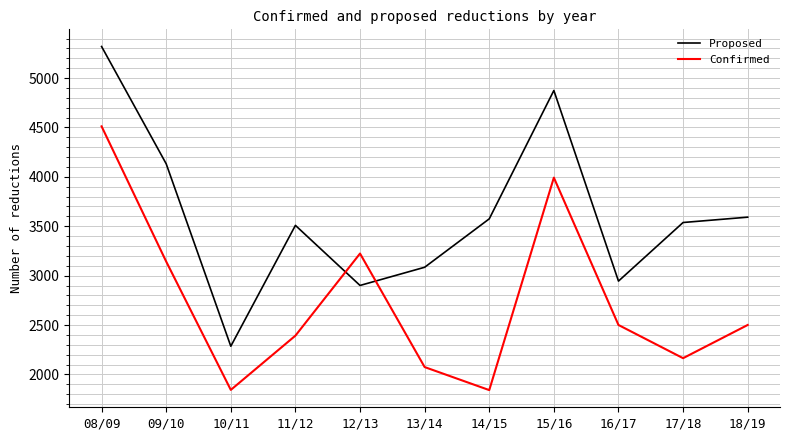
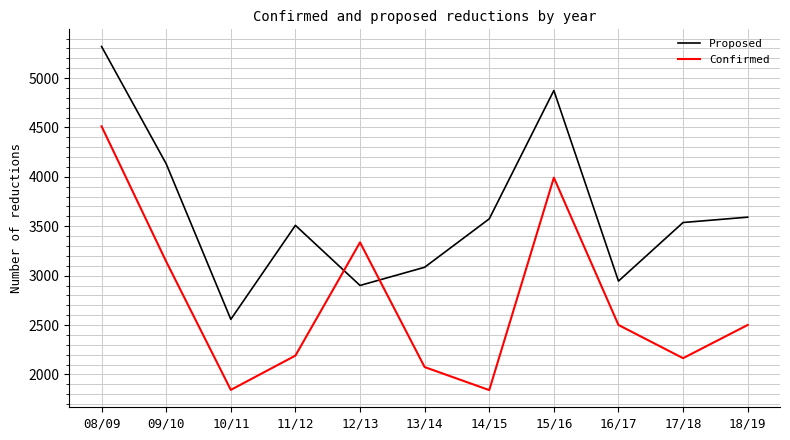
Proposed, 10/11: 2300 -> 2600
Confirmed, 11/12: 2400 -> 2200
Confirmed, 12/13: 3200 -> 3300
